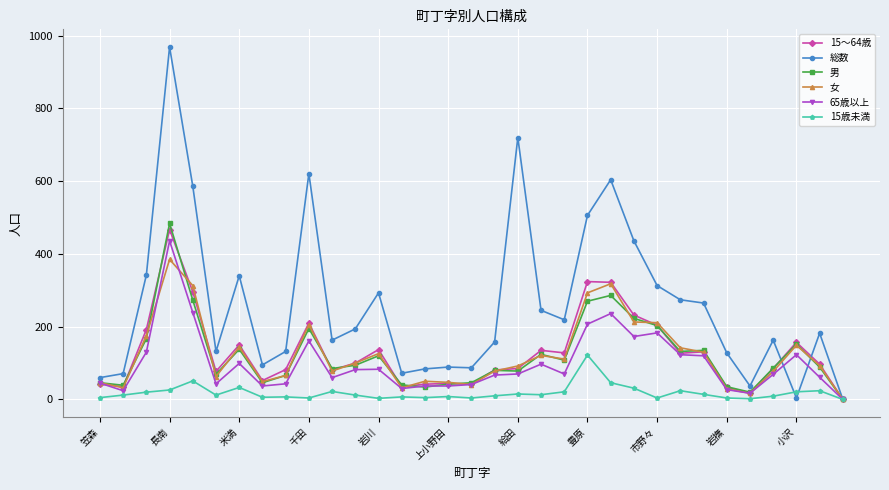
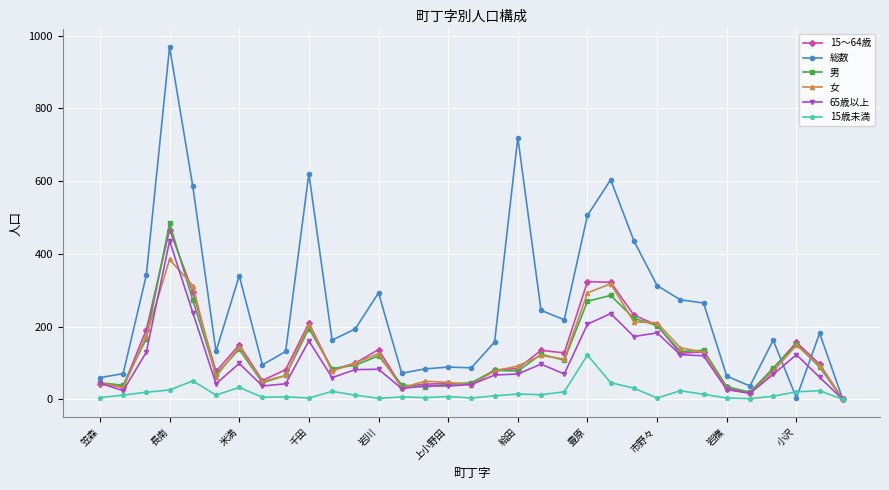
総数, 岩撫: 130 -> 60
